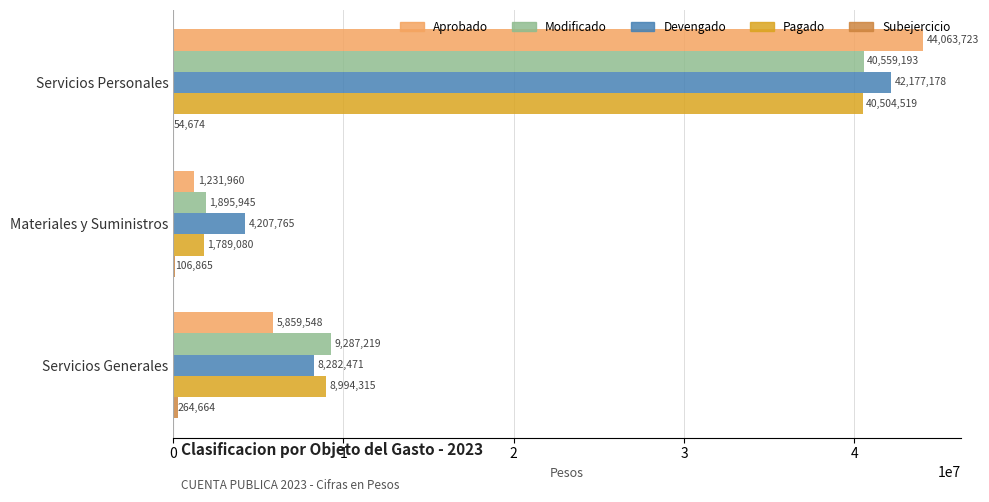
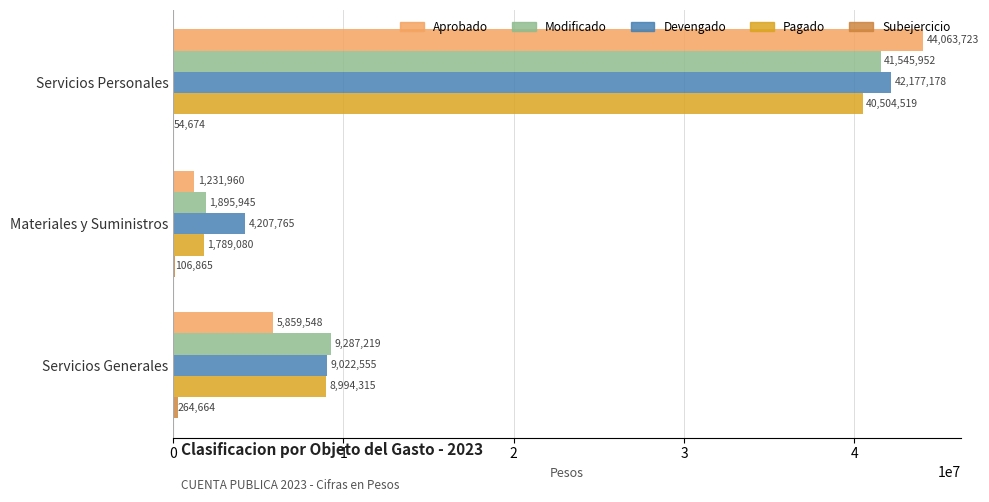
Modificado, Servicios Personales: 40,559,193 -> 41,545,952
Devengado, Servicios Generales: 8,282,471 -> 9,022,555
